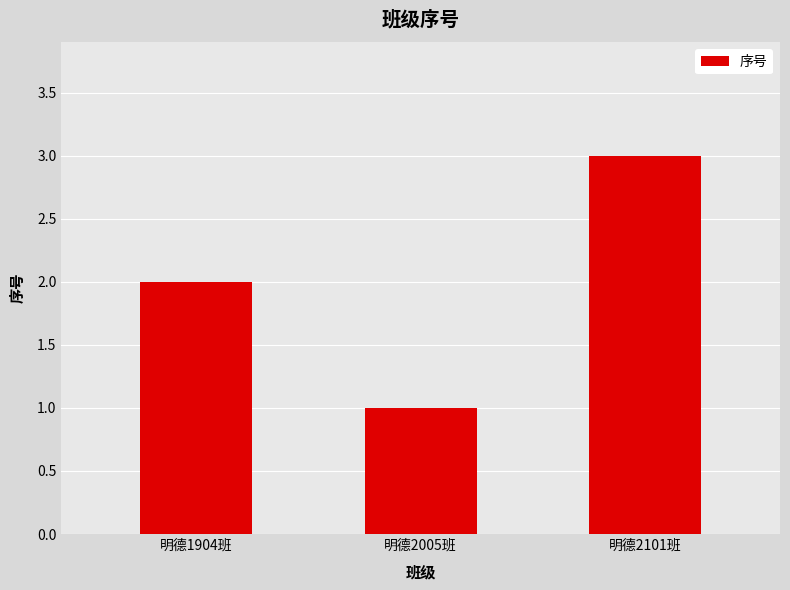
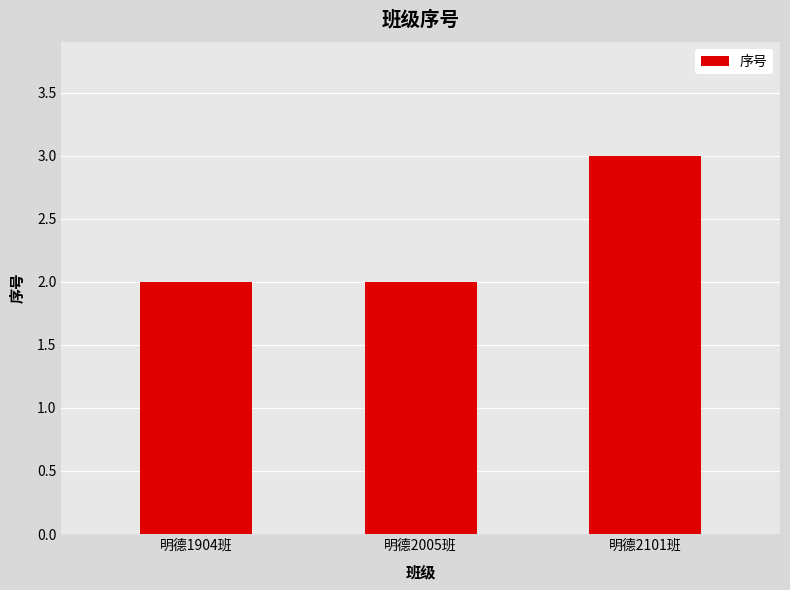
明德2005班: 1 -> 2
